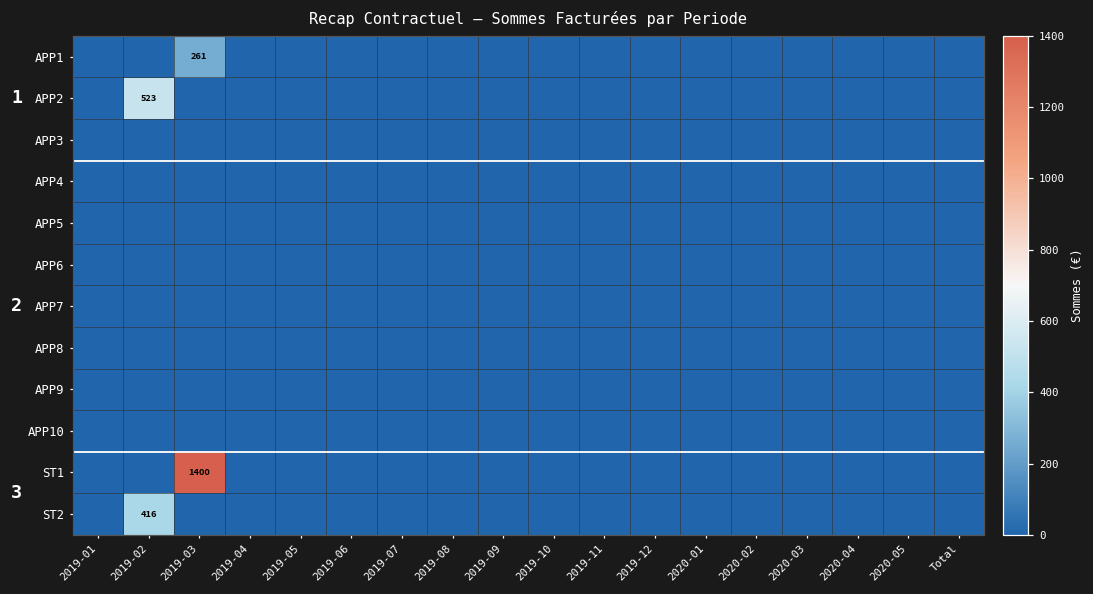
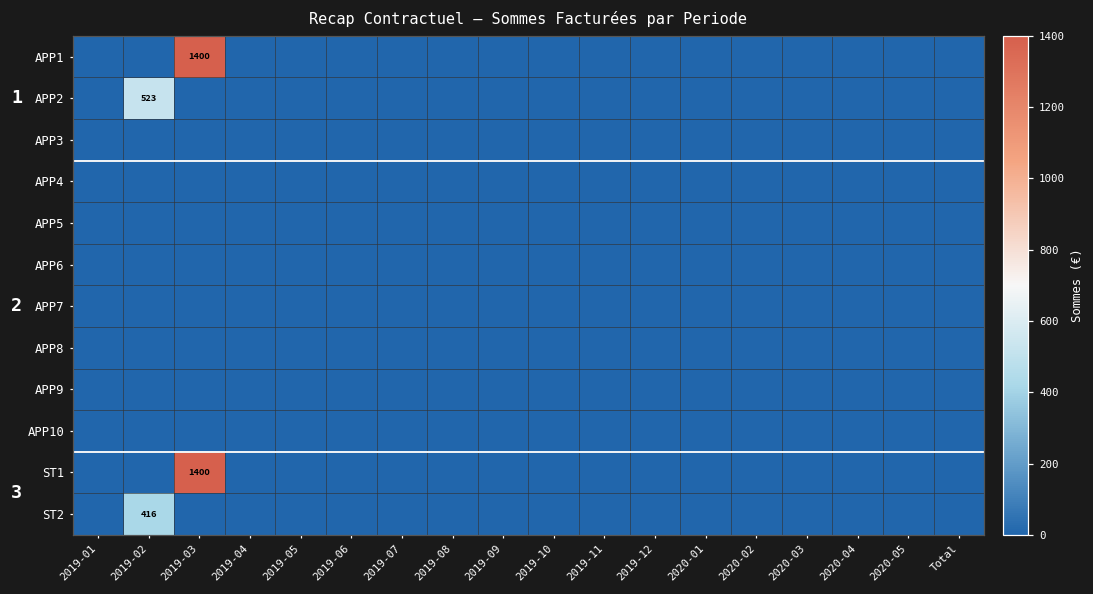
APP1, 2019-03: 261 -> 1400
